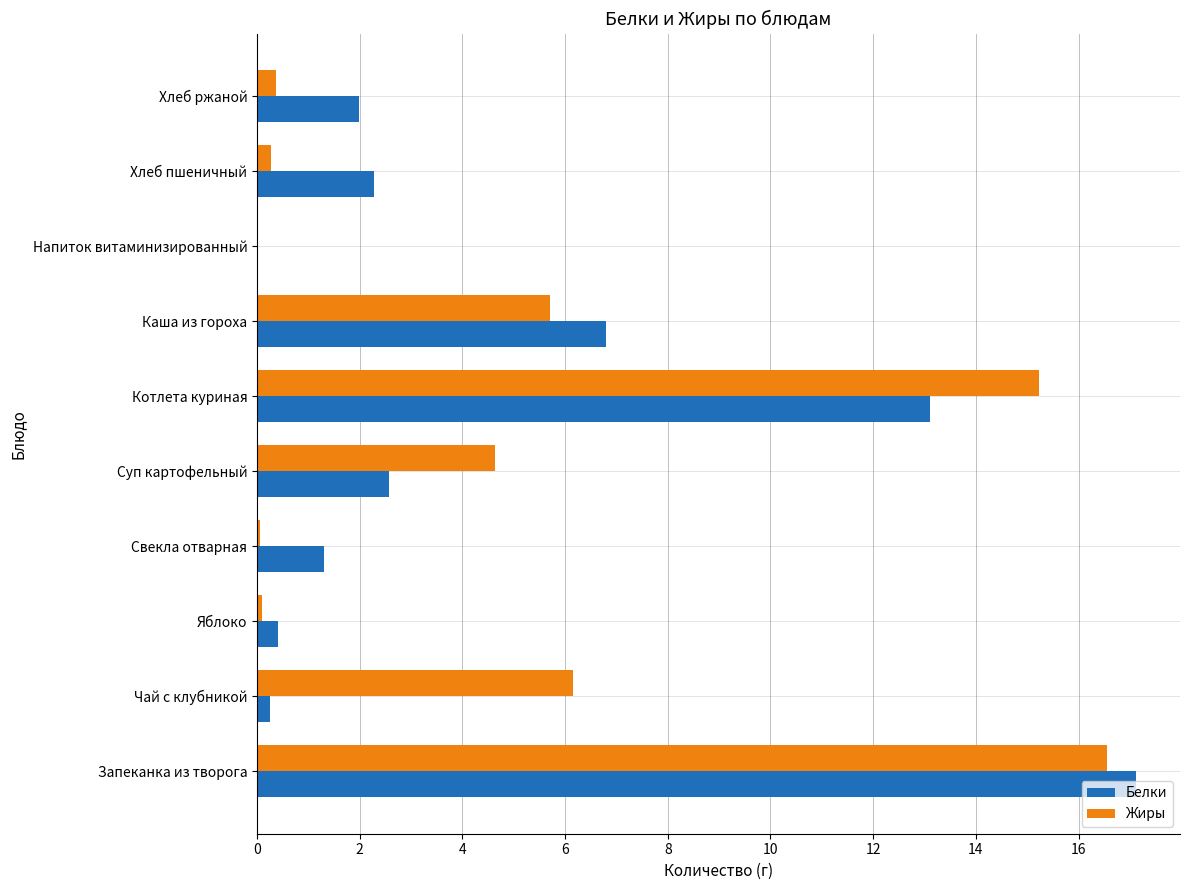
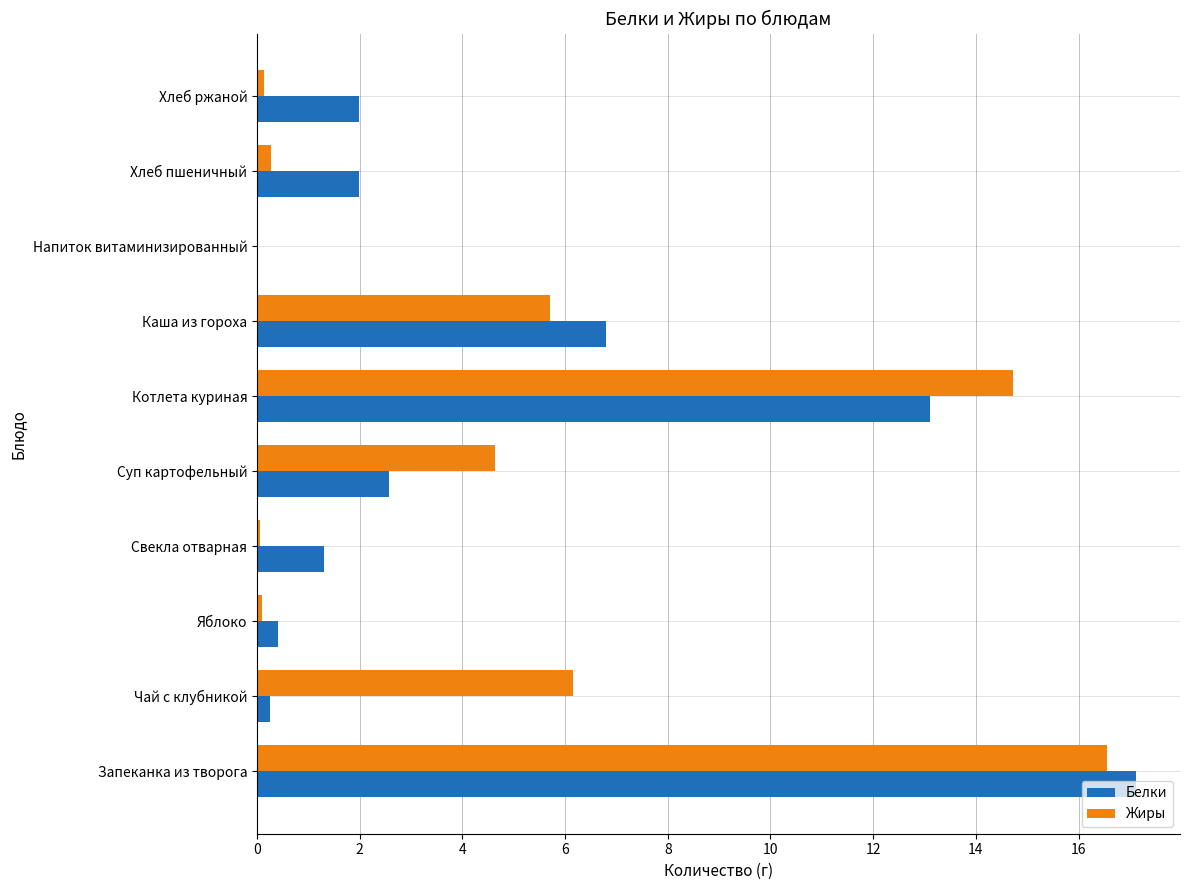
Жиры, Хлеб ржаной: 0.4 -> 0.1
Белки, Хлеб пшеничный: 2.3 -> 2.0
Жиры, Котлета куриная: 15.2 -> 14.7
